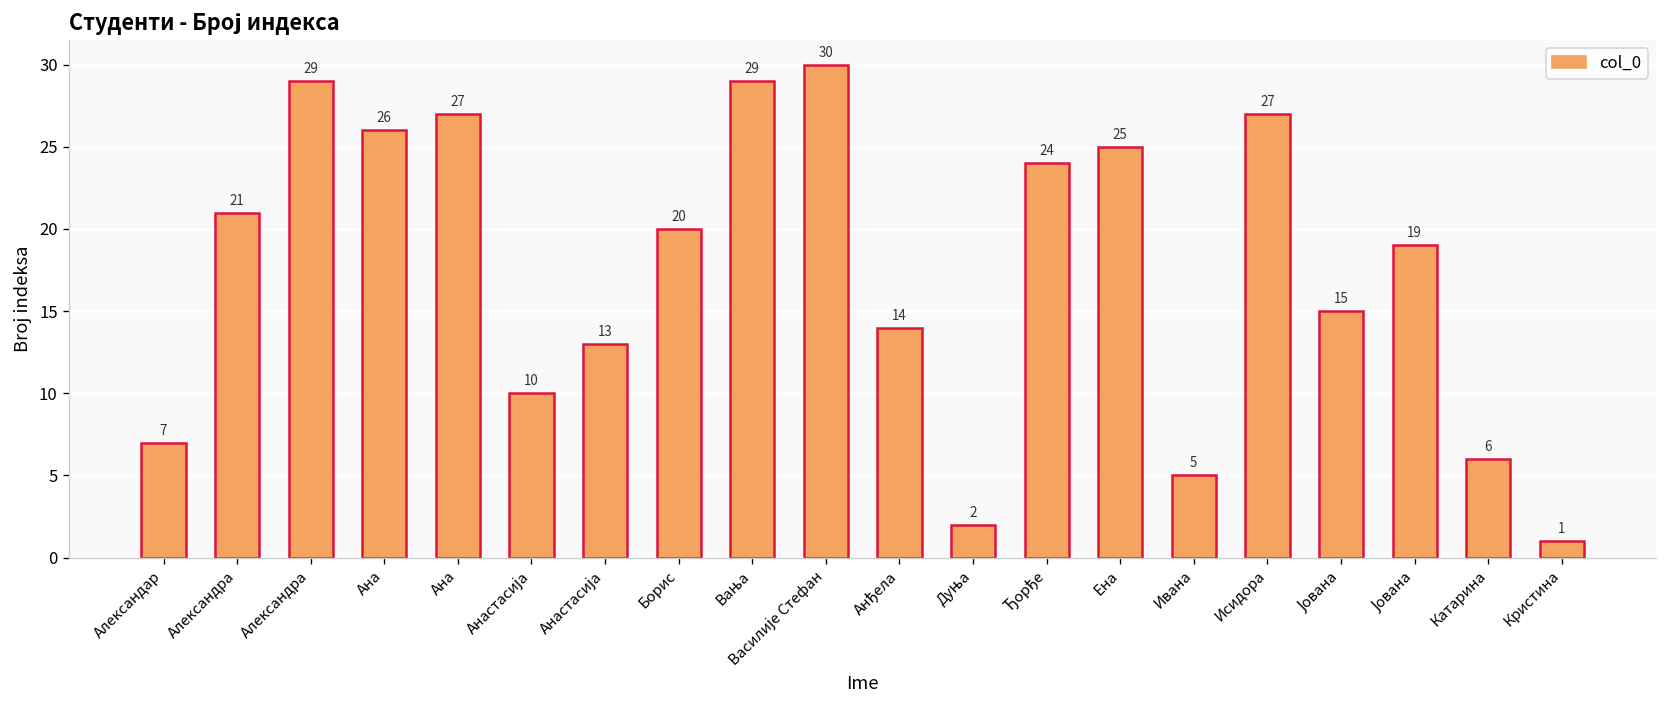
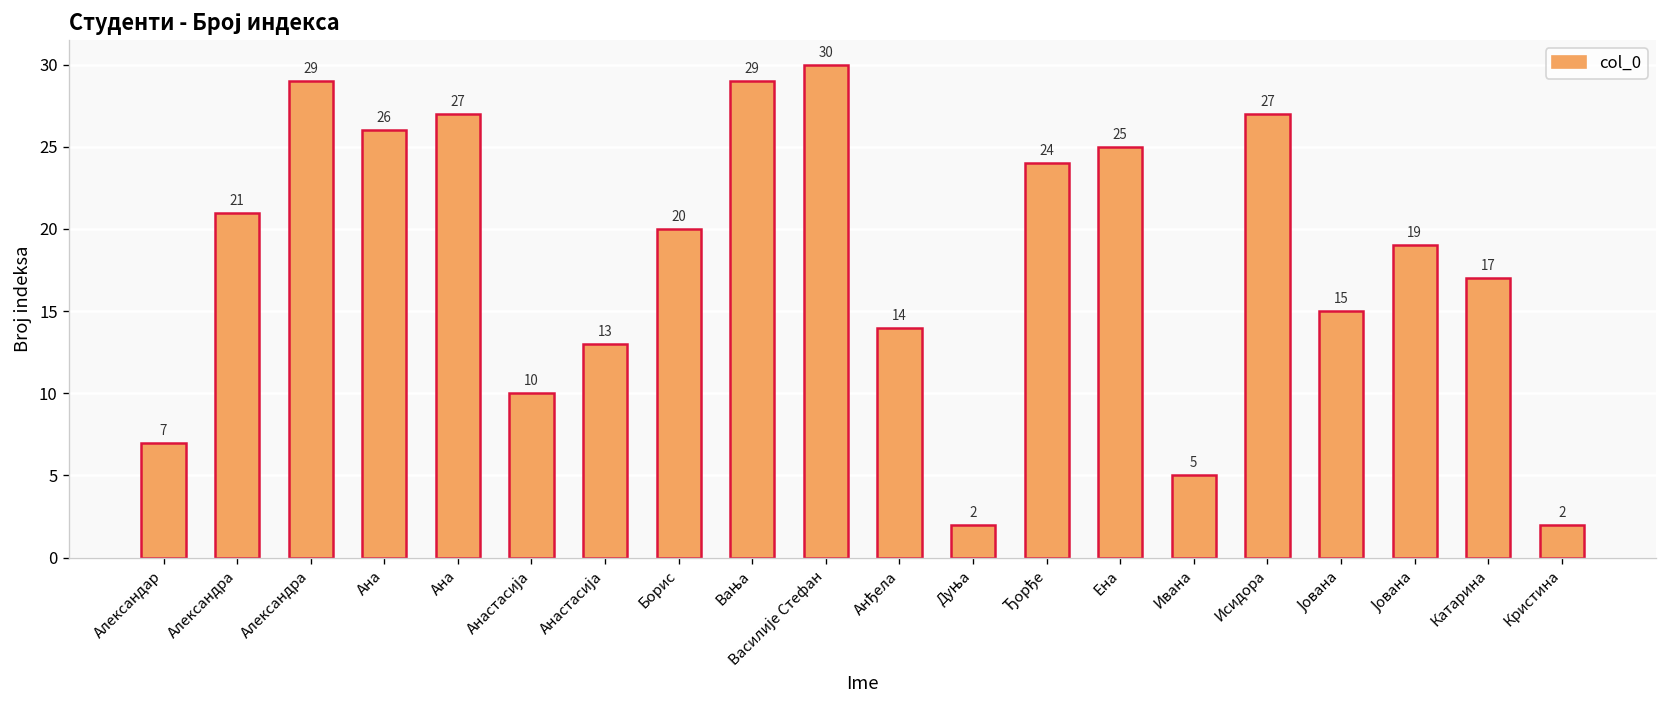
Катарина: 6 -> 17
Кристина: 1 -> 2
